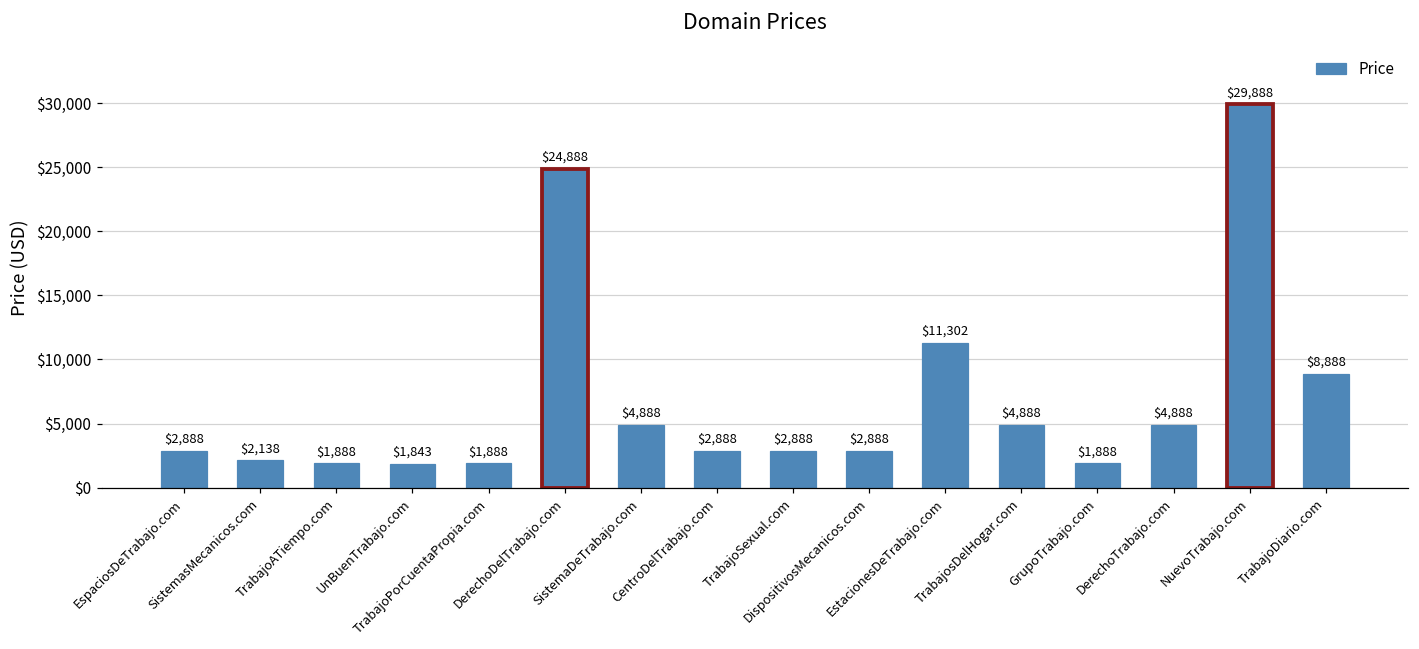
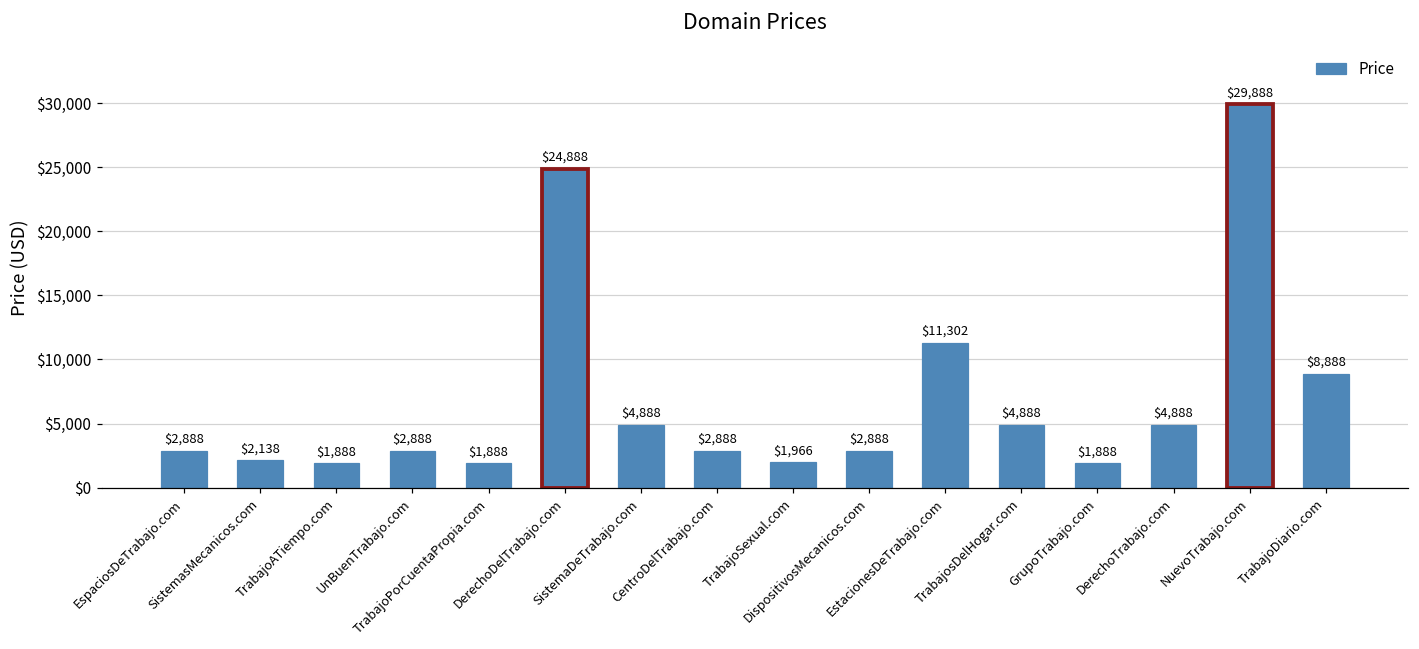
UnBuenTrabajo.com: $1,843 -> $2,888
TrabajoSexual.com: $2,888 -> $1,966
